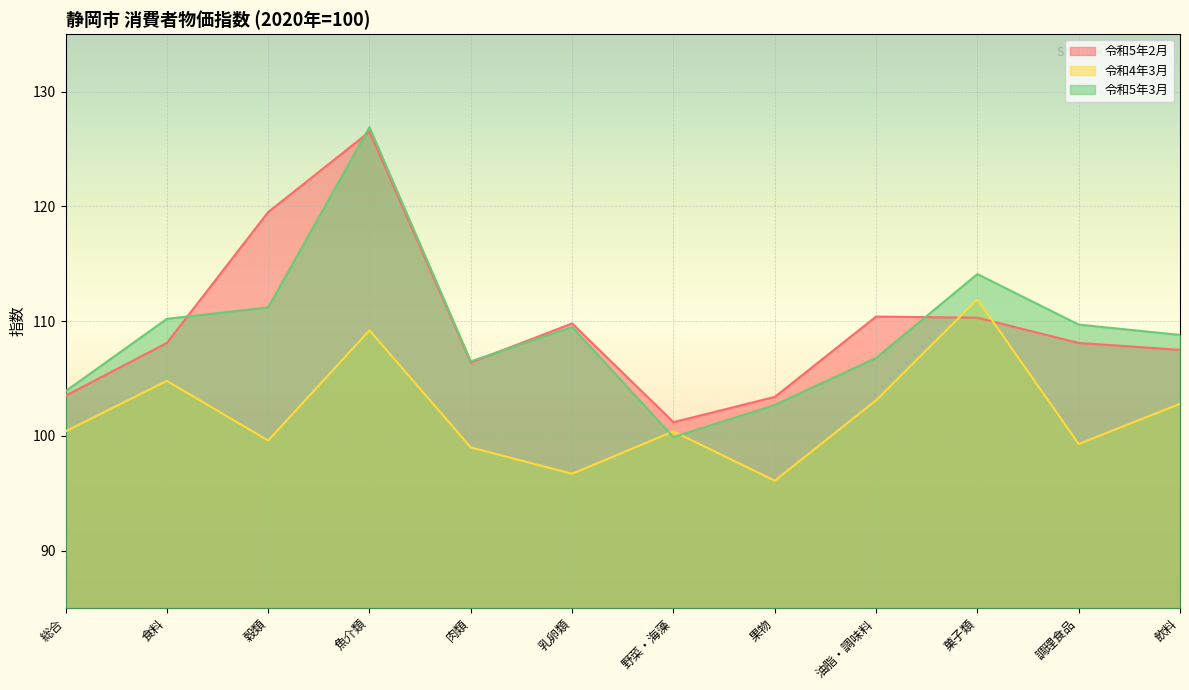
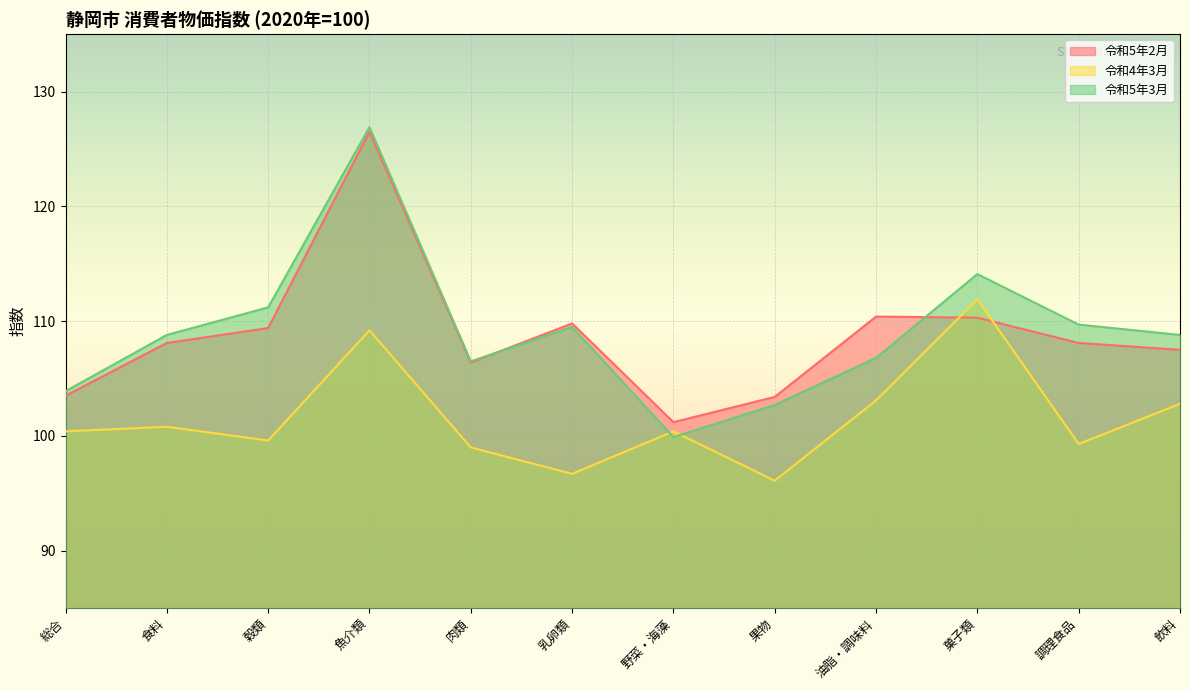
令和4年3月, 食料: 104.8 -> 100.8
令和5年3月, 食料: 110.2 -> 108.8
令和5年2月, 穀類: 119.5 -> 109.4
